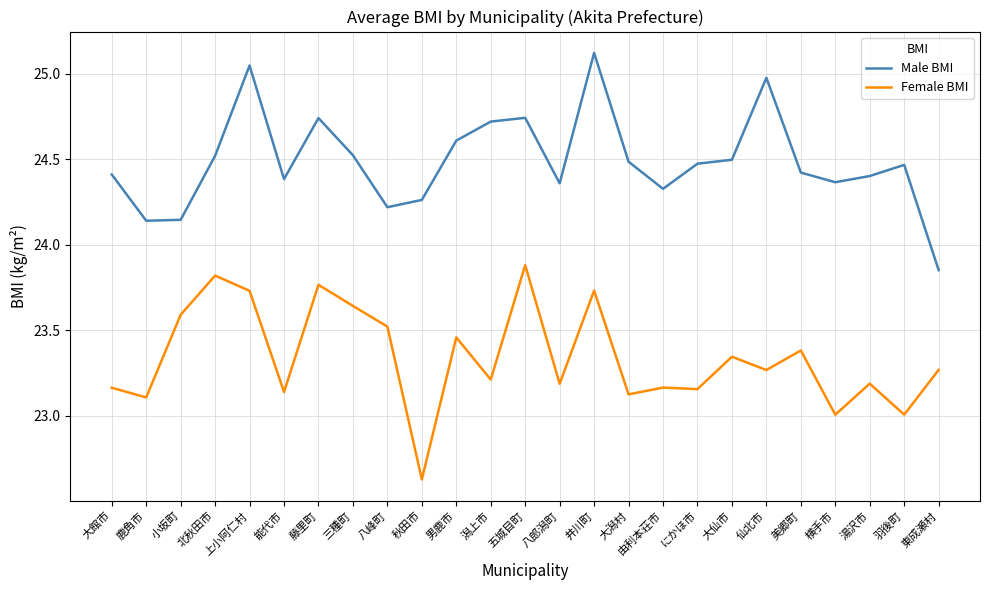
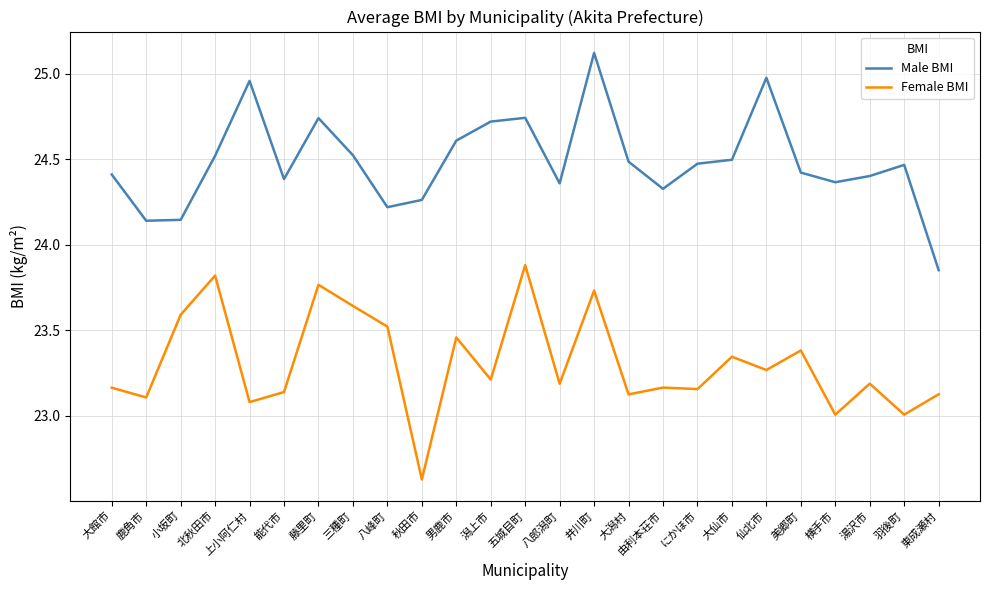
Male BMI, 上小阿仁村: 25.05 -> 24.96
Female BMI, 上小阿仁村: 23.73 -> 23.08
Female BMI, 東成瀬村: 23.27 -> 23.13
